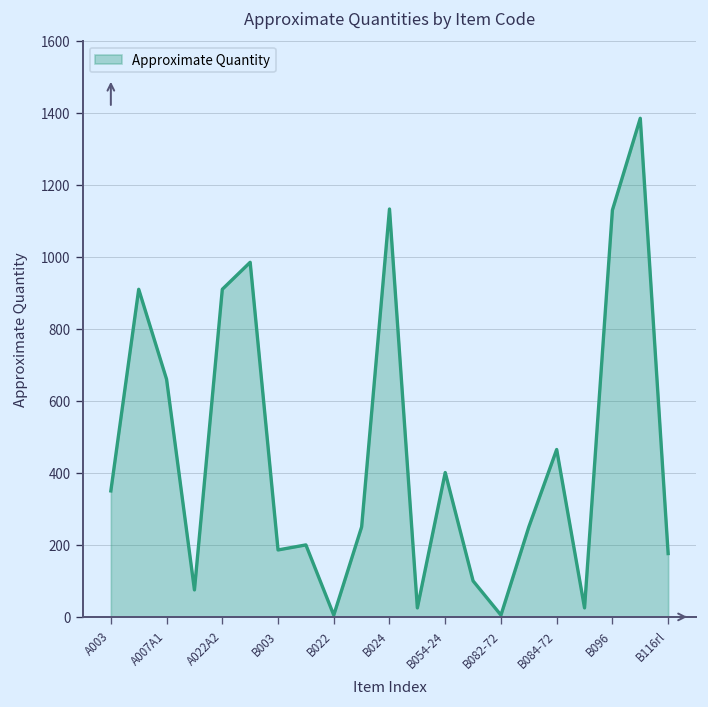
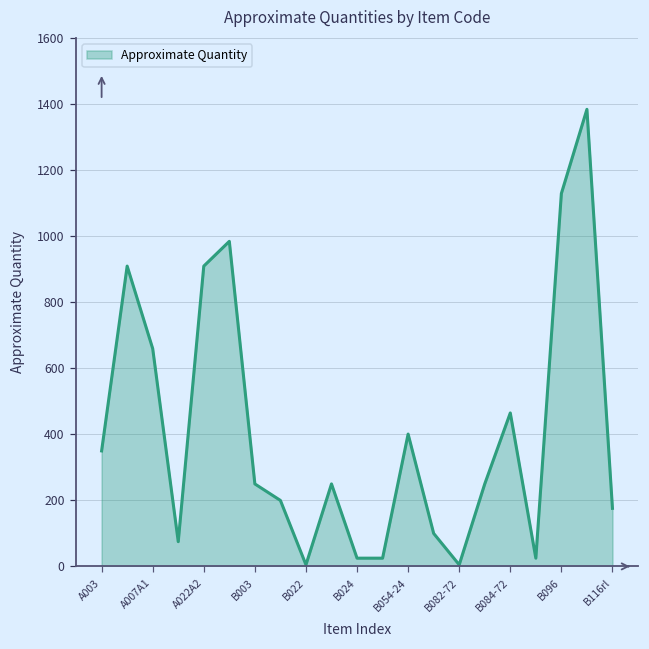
B003: 190 -> 250
B024: 1130 -> 30
